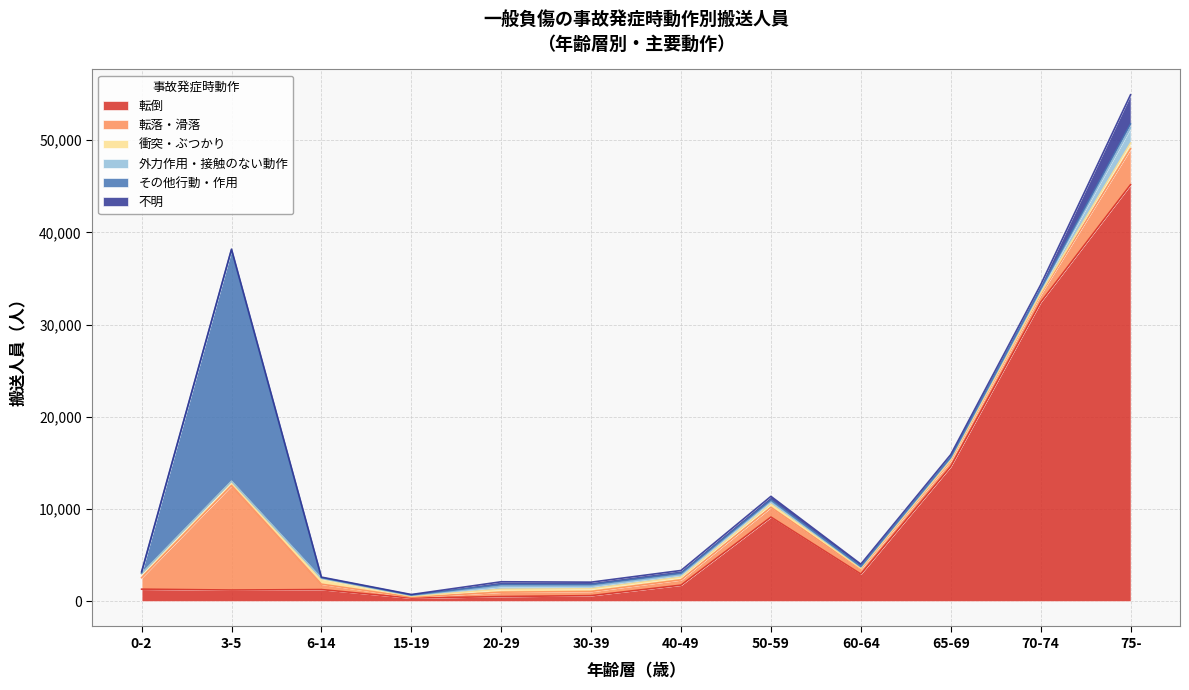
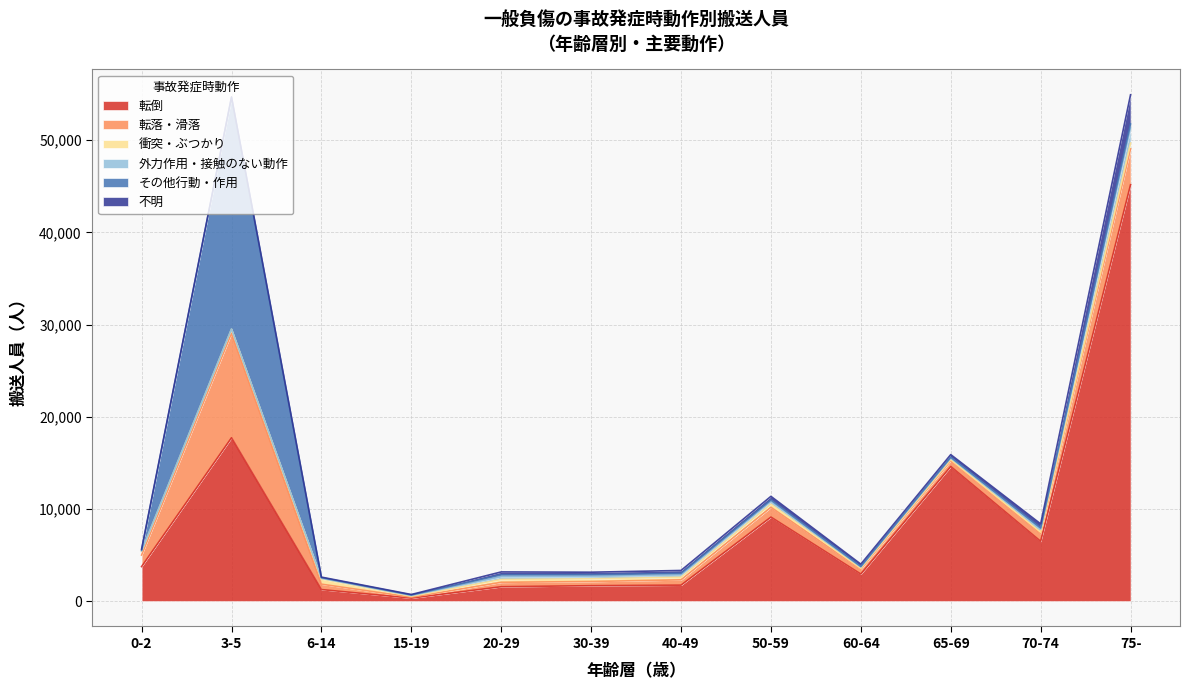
転倒, 0-2: 1,000 -> 4,000
転倒, 3-5: 1,000 -> 18,000
転倒, 20-29: 0 -> 2,000
転倒, 30-39: 1,000 -> 2,000
転倒, 70-74: 32,000 -> 6,000
